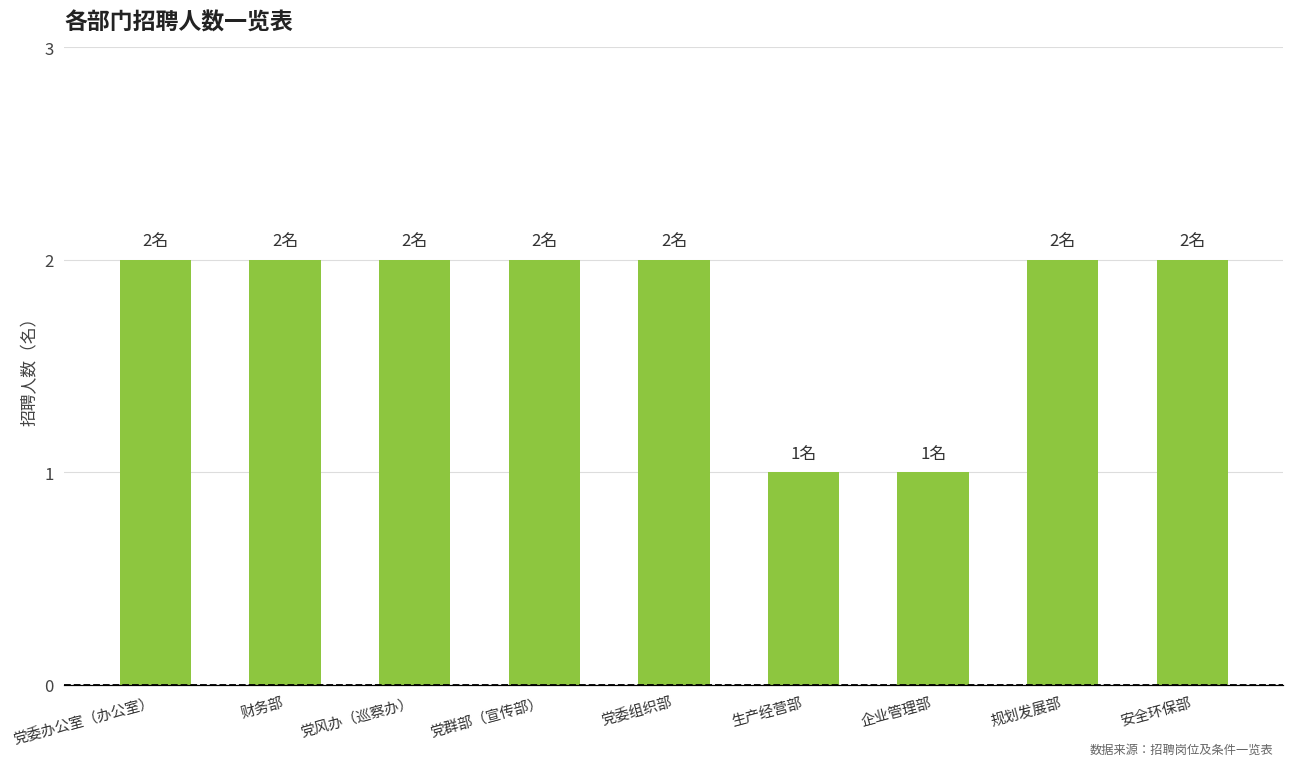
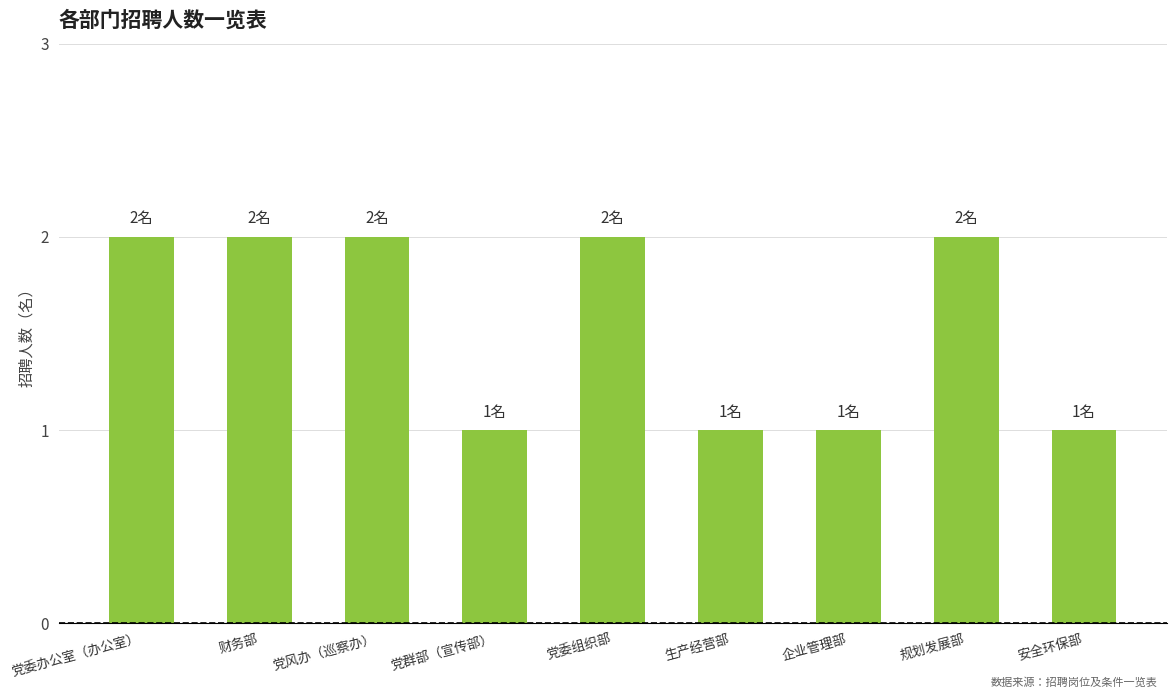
党群部（宣传部）: 2名 -> 1名
安全环保部: 2名 -> 1名
